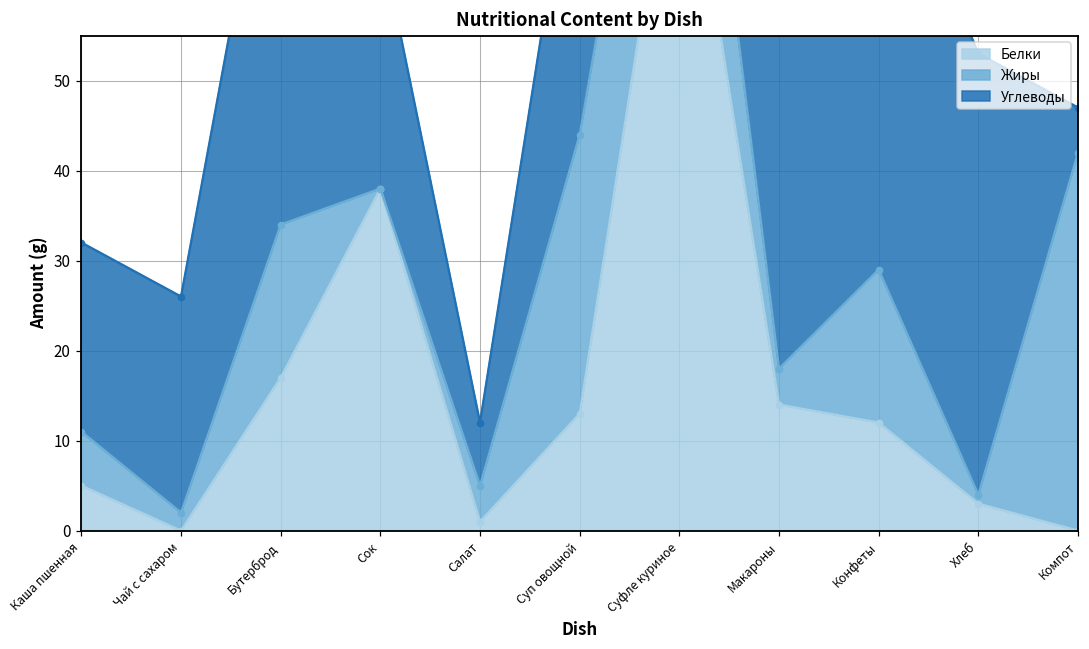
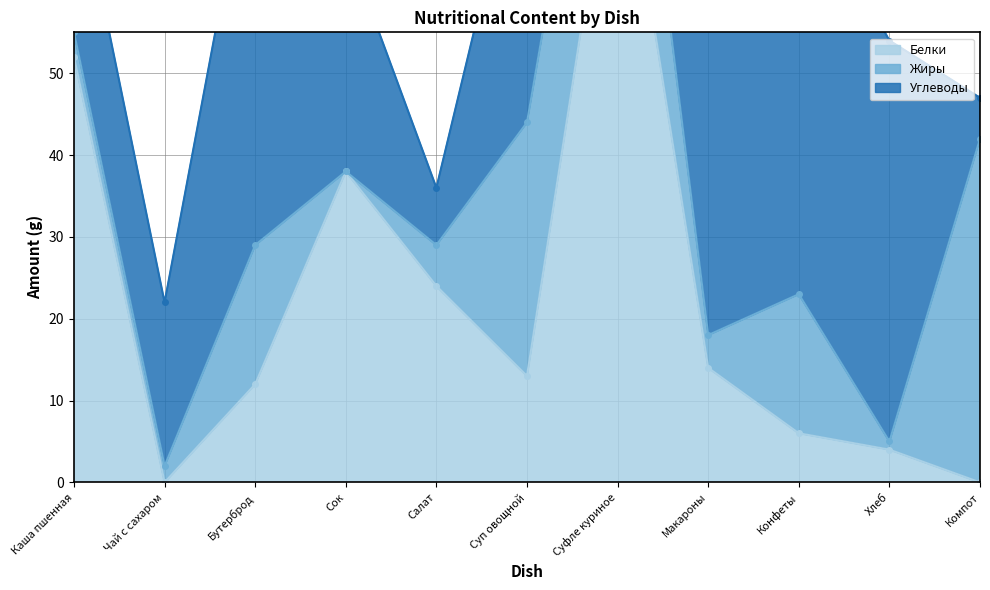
Белки, Каша пшенная: 5 -> 52
Жиры, Каша пшенная: 6 -> 3
Углеводы, Чай с сахаром: 24 -> 20
Белки, Бутерброд: 17 -> 12
Белки, Салат: 1 -> 24
Жиры, Салат: 4 -> 5
Белки, Конфеты: 12 -> 6
Белки, Хлеб: 3 -> 4
